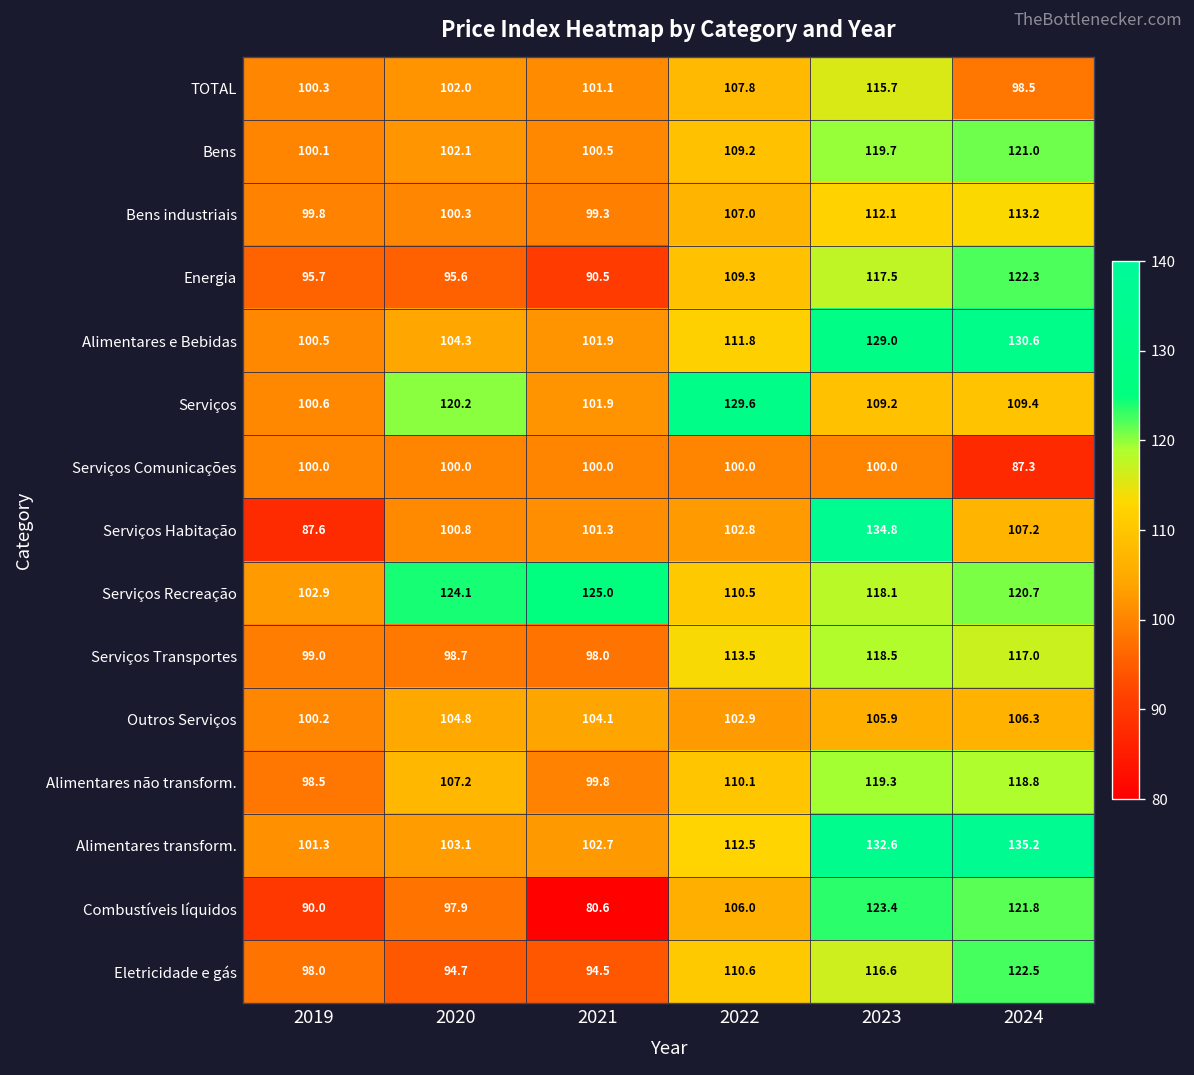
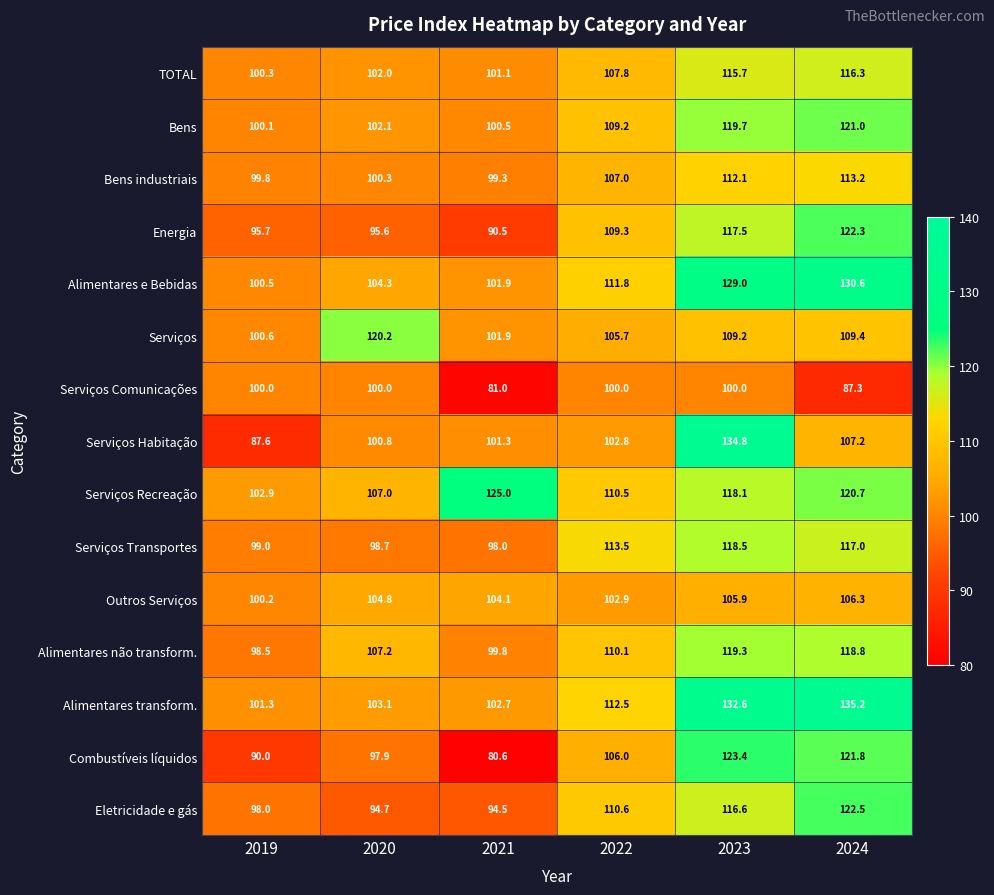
TOTAL, 2024: 98.5 -> 116.3
Serviços, 2022: 129.6 -> 105.7
Serviços Comunicações, 2021: 100.0 -> 81.0
Serviços Recreação, 2020: 124.1 -> 107.0
